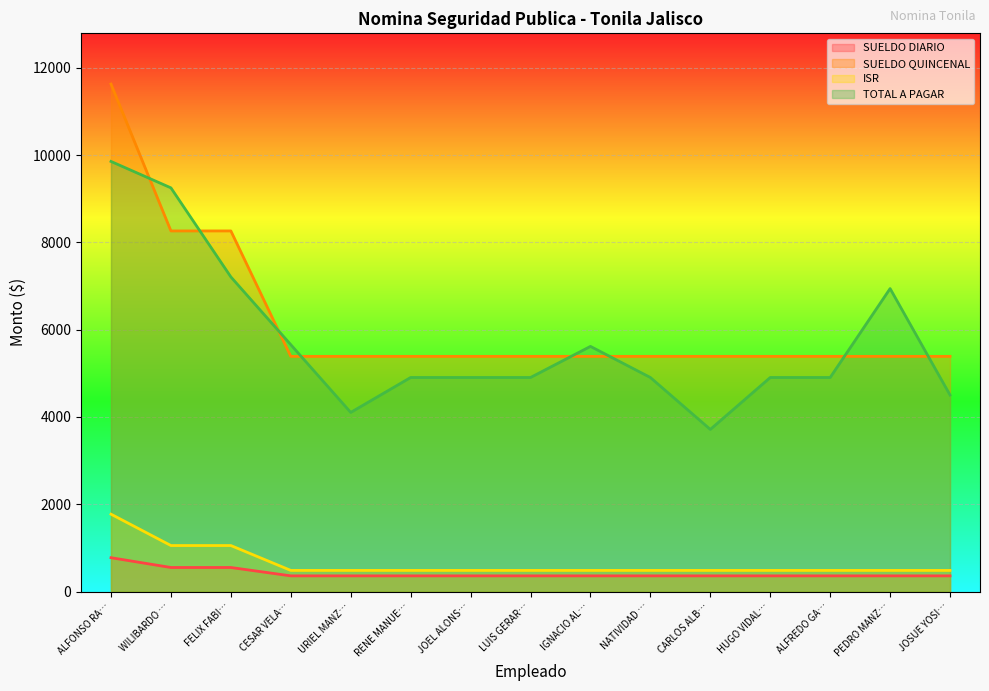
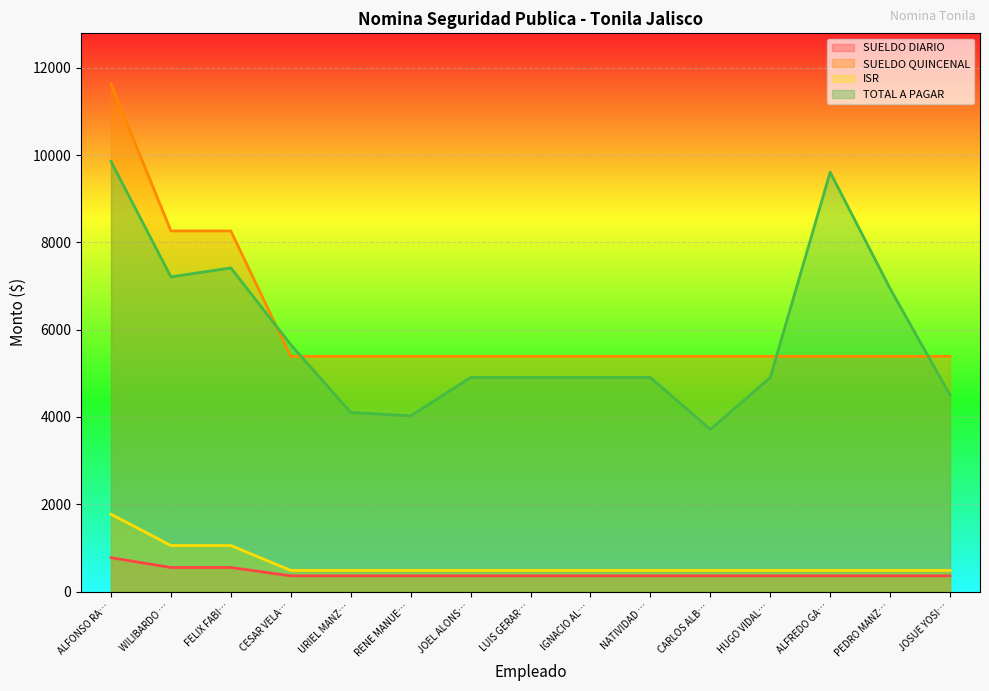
TOTAL A PAGAR, WILIBARDO …: 9200 -> 7200
TOTAL A PAGAR, FELIX FABI…: 7200 -> 7400
TOTAL A PAGAR, RENE MANUE…: 4900 -> 4000
TOTAL A PAGAR, IGNACIO AL…: 5600 -> 4900
TOTAL A PAGAR, ALFREDO GA…: 4900 -> 9600
